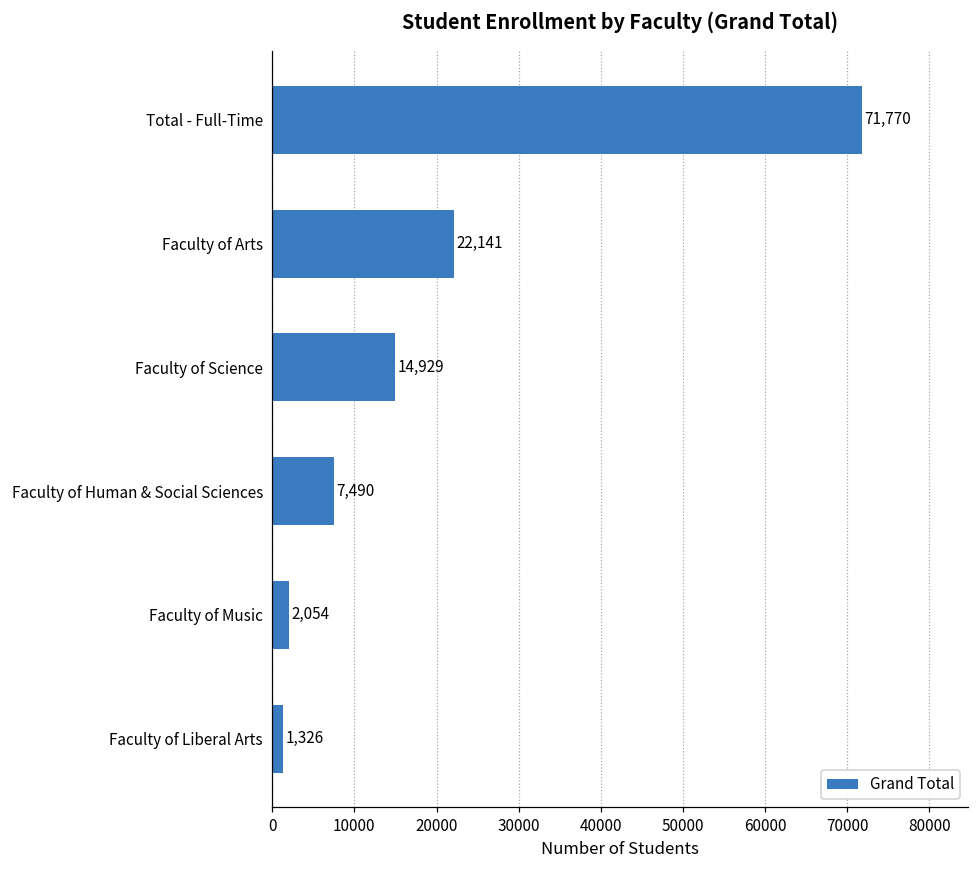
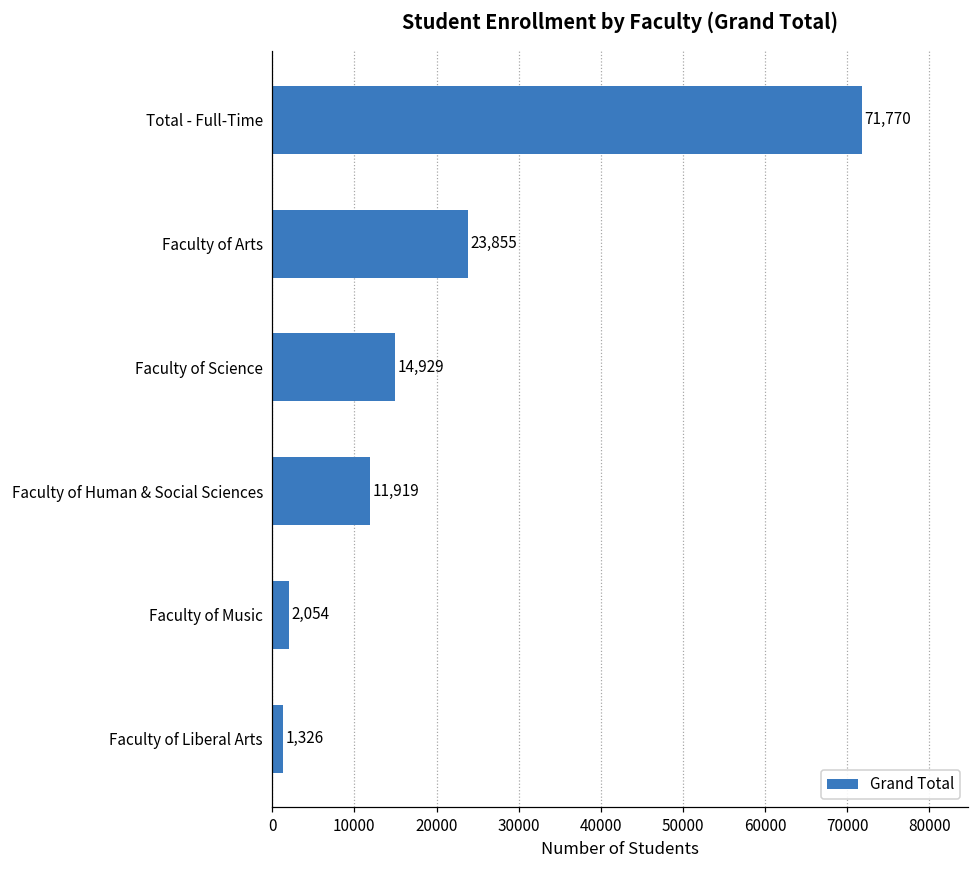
Faculty of Arts: 22,141 -> 23,855
Faculty of Human & Social Sciences: 7,490 -> 11,919
